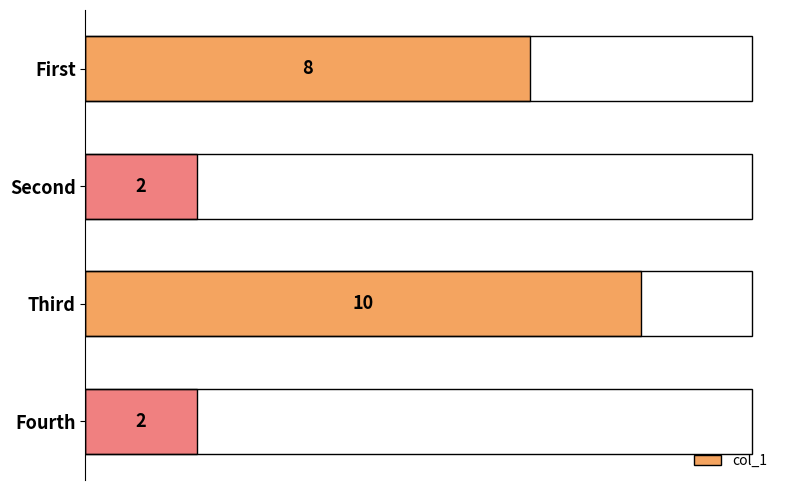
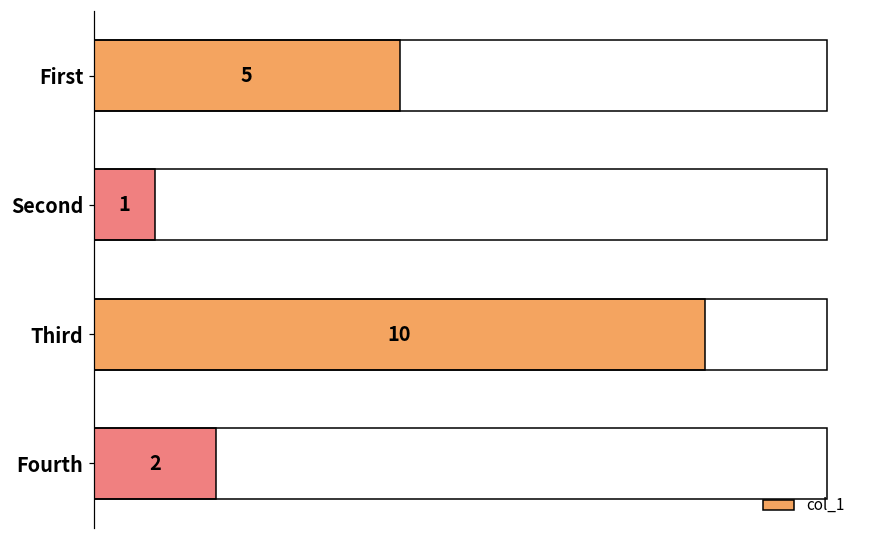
First: 8 -> 5
Second: 2 -> 1
